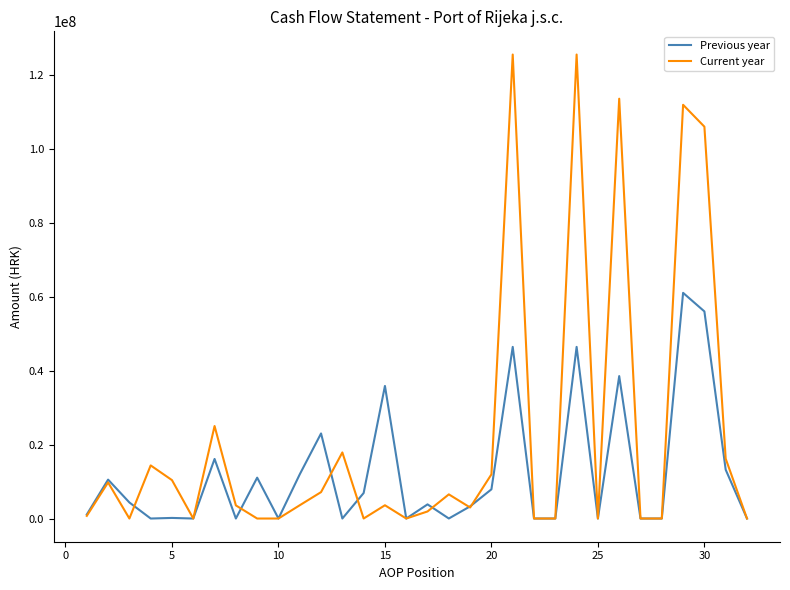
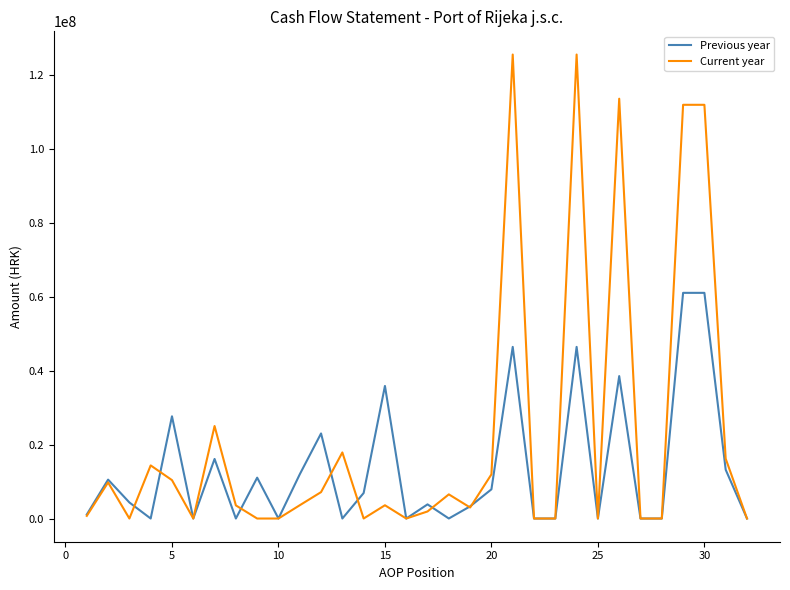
Previous year, 5: 0 -> 28000000
Previous year, 30: 56000000 -> 61000000
Current year, 30: 106000000 -> 112000000
